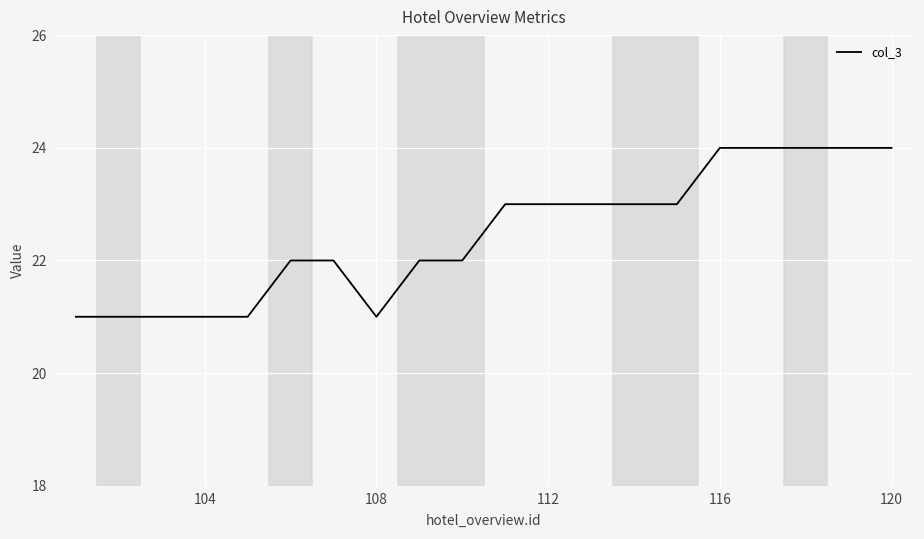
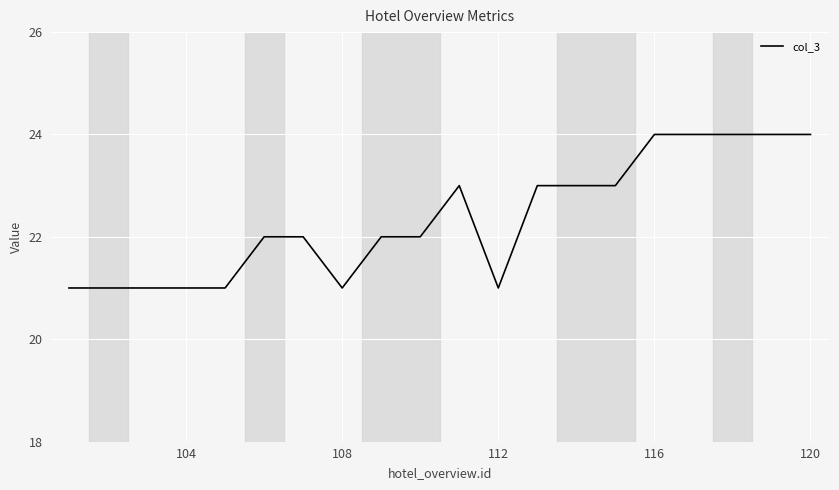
112: 23 -> 21
